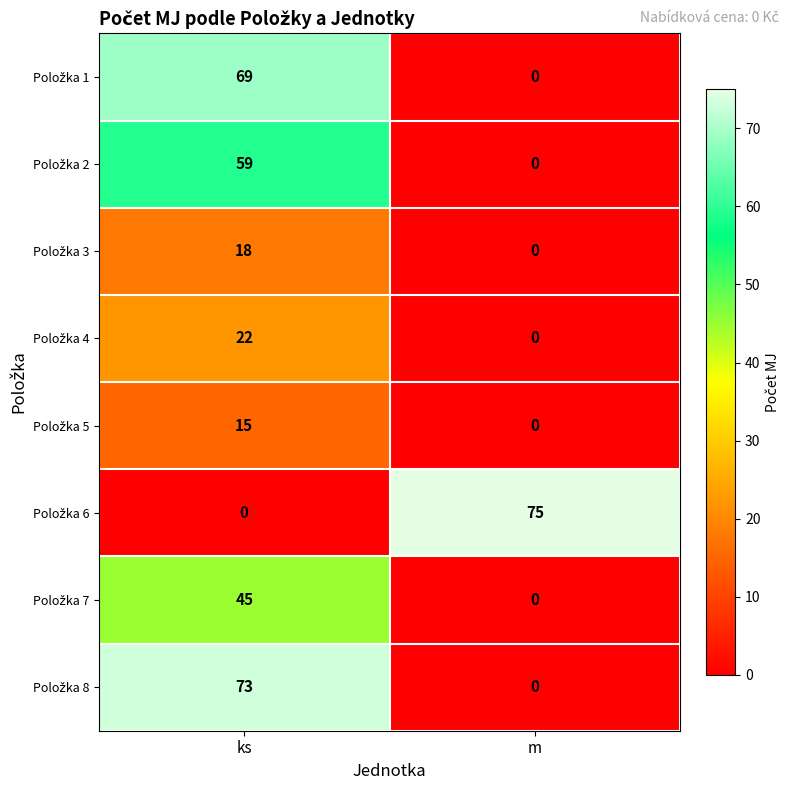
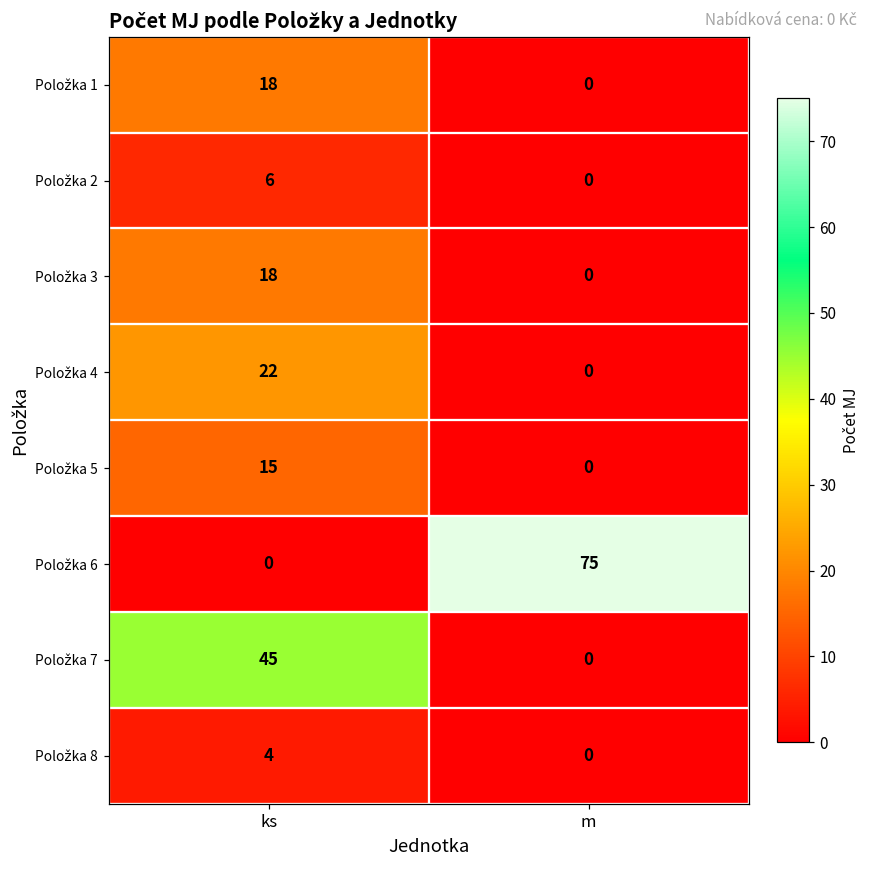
Položka 1, ks: 69 -> 18
Položka 2, ks: 59 -> 6
Položka 8, ks: 73 -> 4
